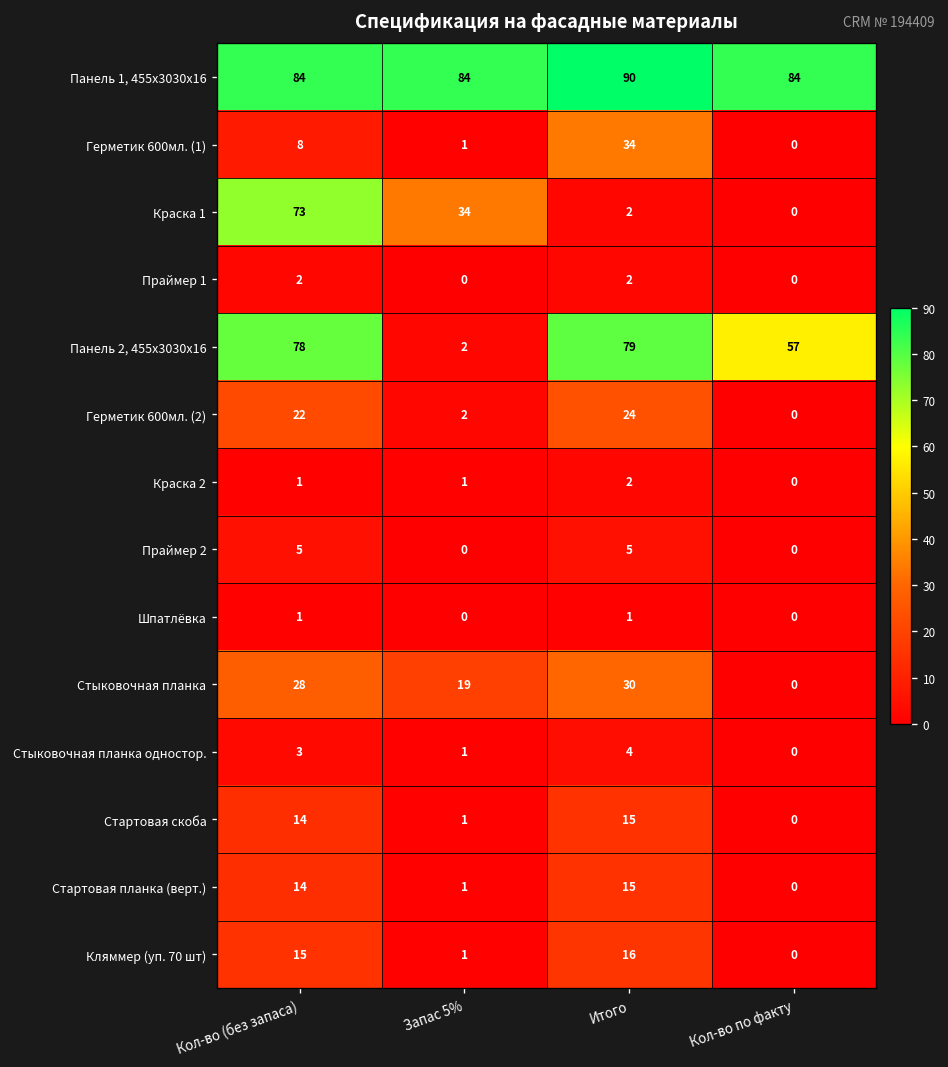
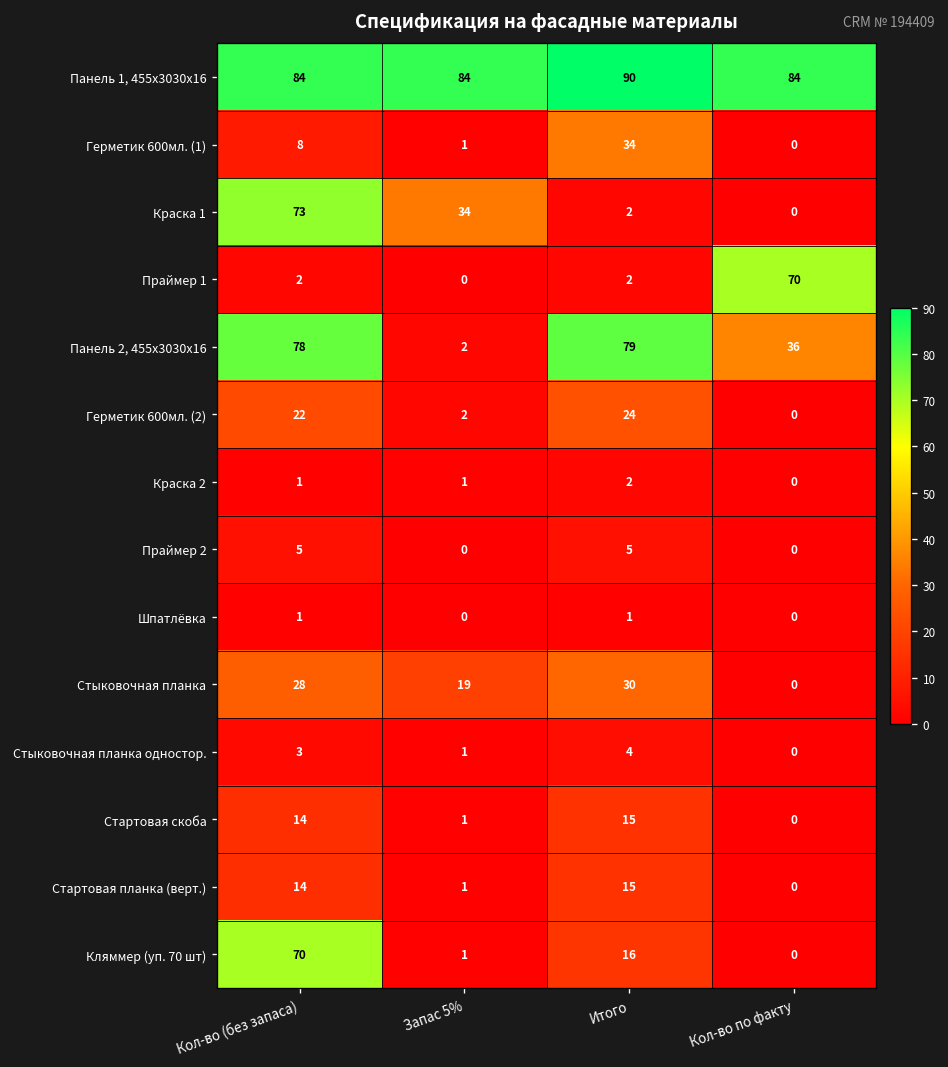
Праймер 1, Кол-во по факту: 0 -> 70
Панель 2, 455х3030х16, Кол-во по факту: 57 -> 36
Кляммер (уп. 70 шт), Кол-во (без запаса): 15 -> 70
